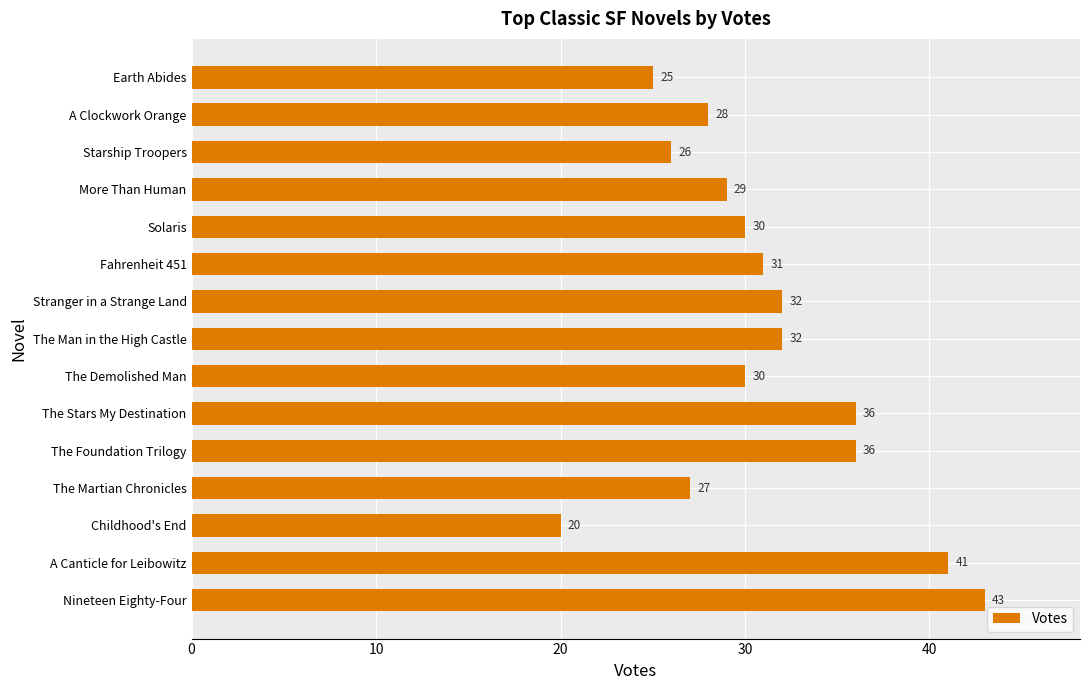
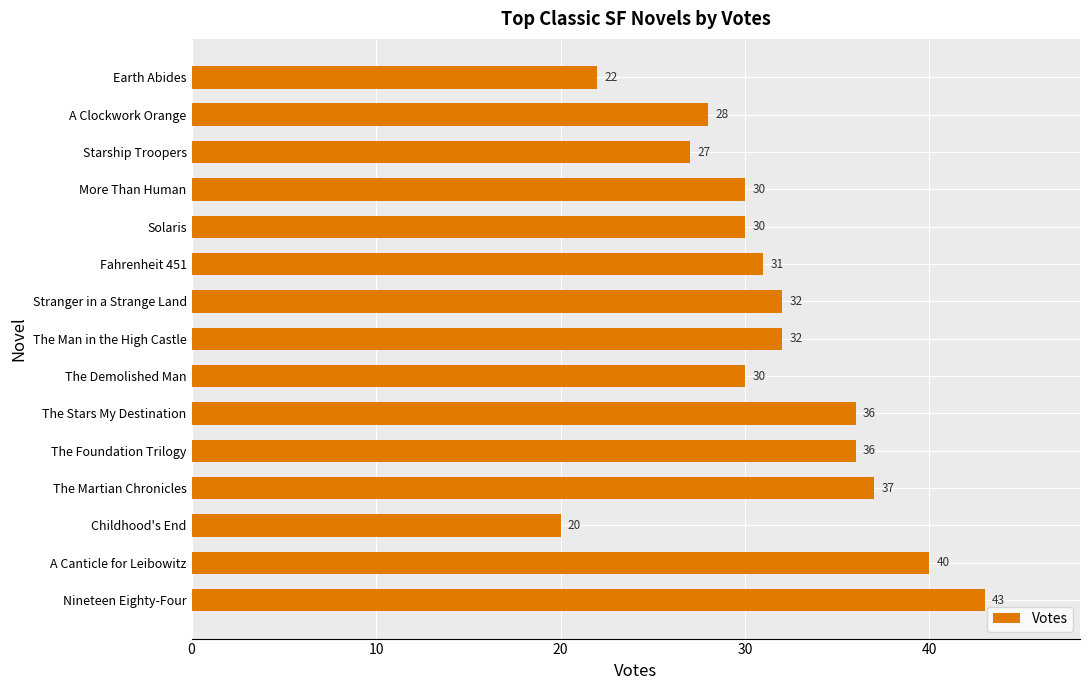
Earth Abides: 25 -> 22
Starship Troopers: 26 -> 27
More Than Human: 29 -> 30
The Martian Chronicles: 27 -> 37
A Canticle for Leibowitz: 41 -> 40
